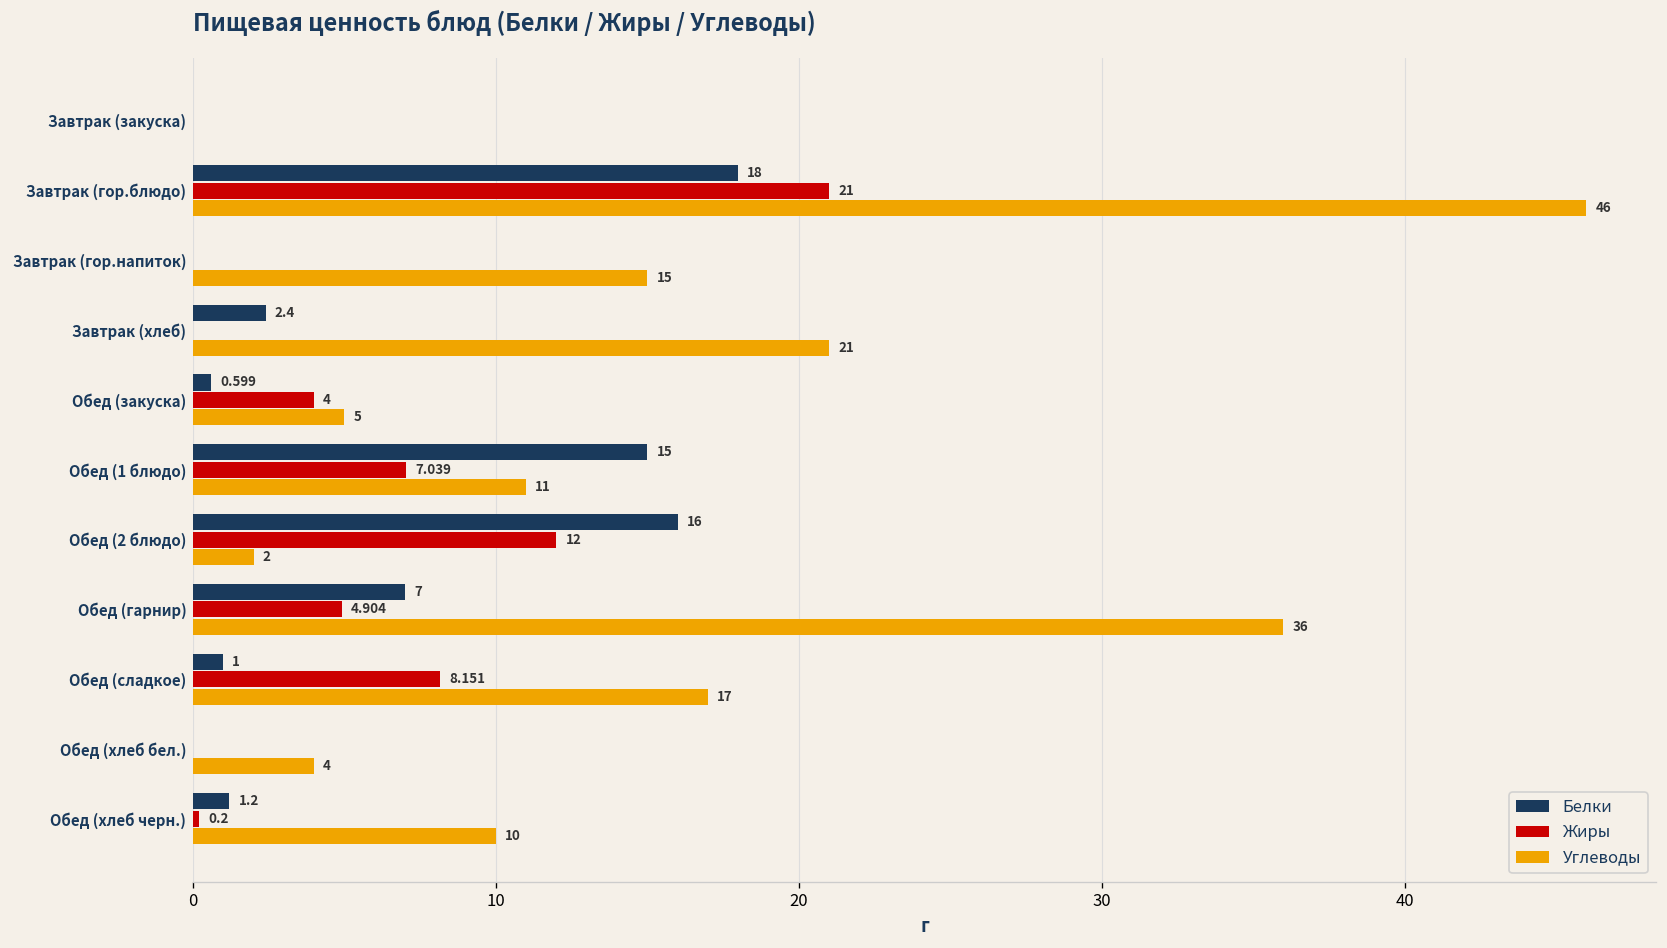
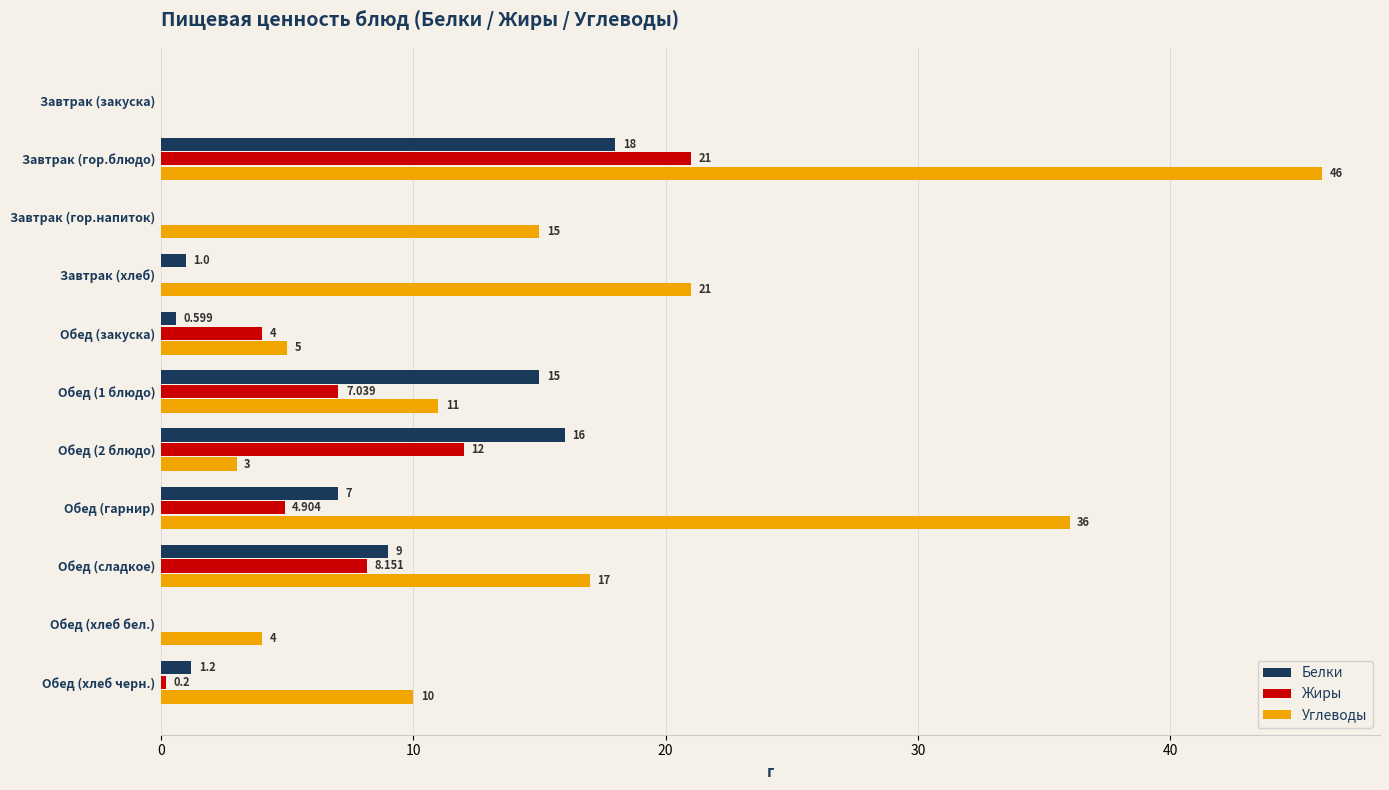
Белки, Завтрак (хлеб): 2.4 -> 1.0
Углеводы, Обед (2 блюдо): 2 -> 3
Белки, Обед (сладкое): 1 -> 9
